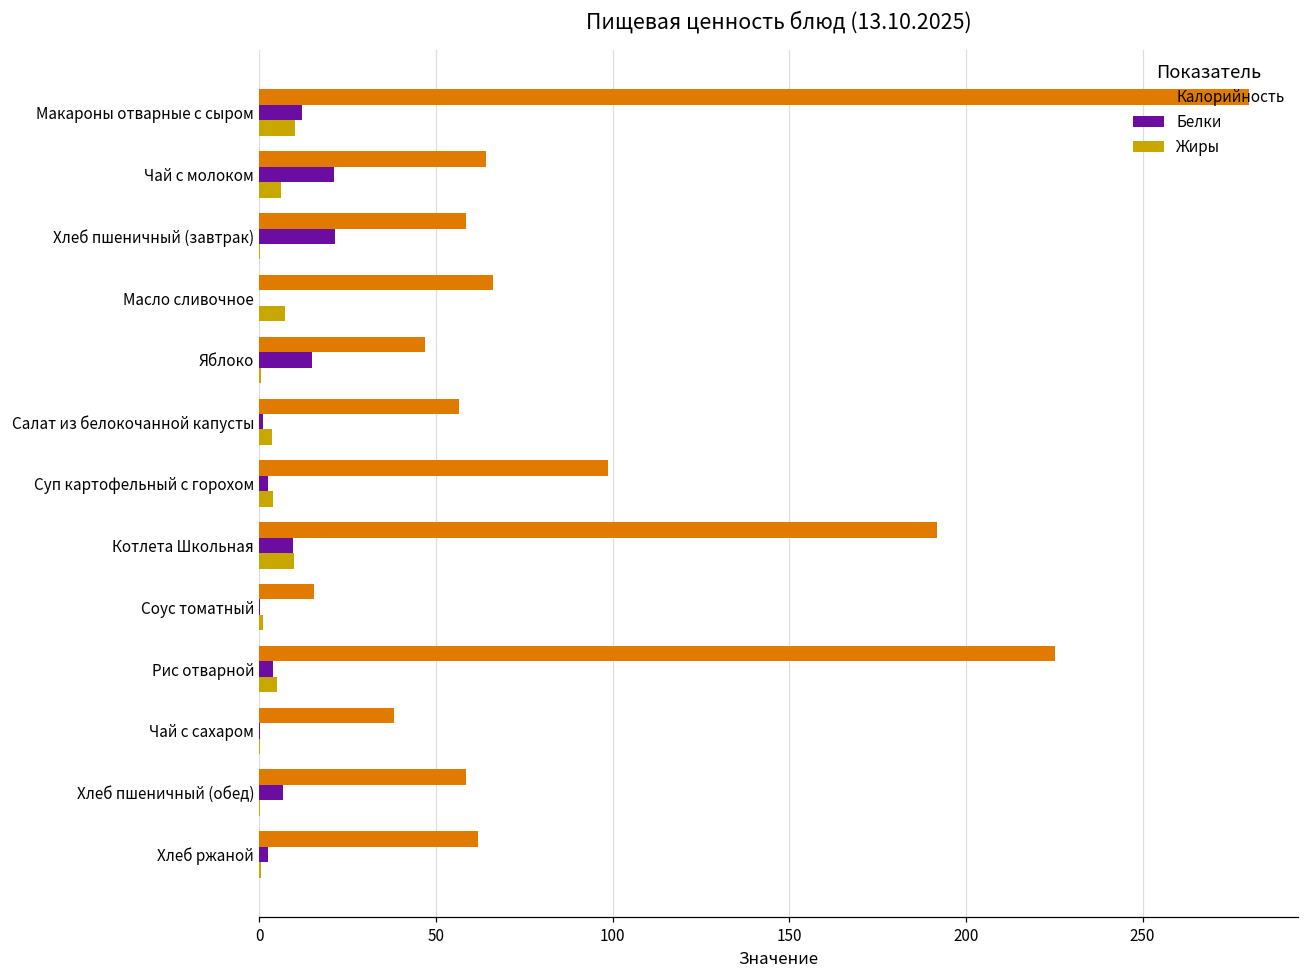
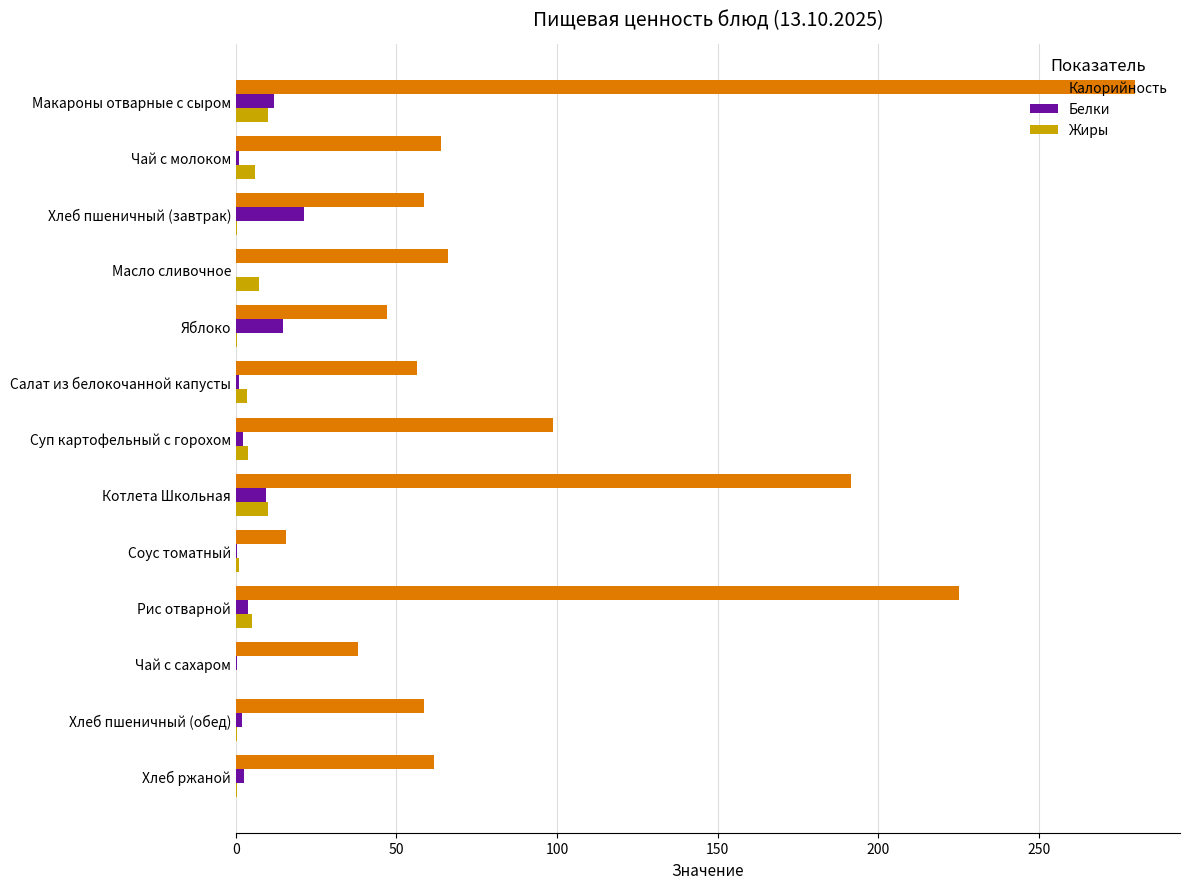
Белки, Чай с молоком: 21 -> 1
Белки, Хлеб пшеничный (обед): 7 -> 2
